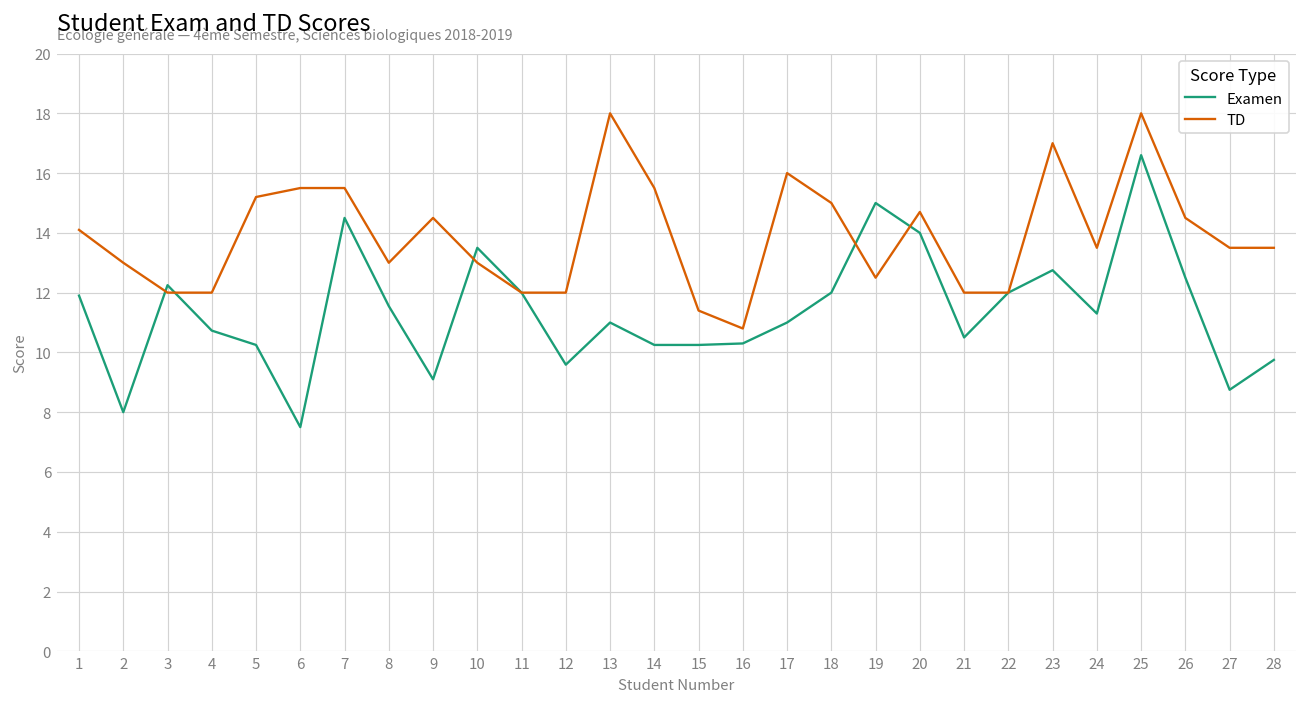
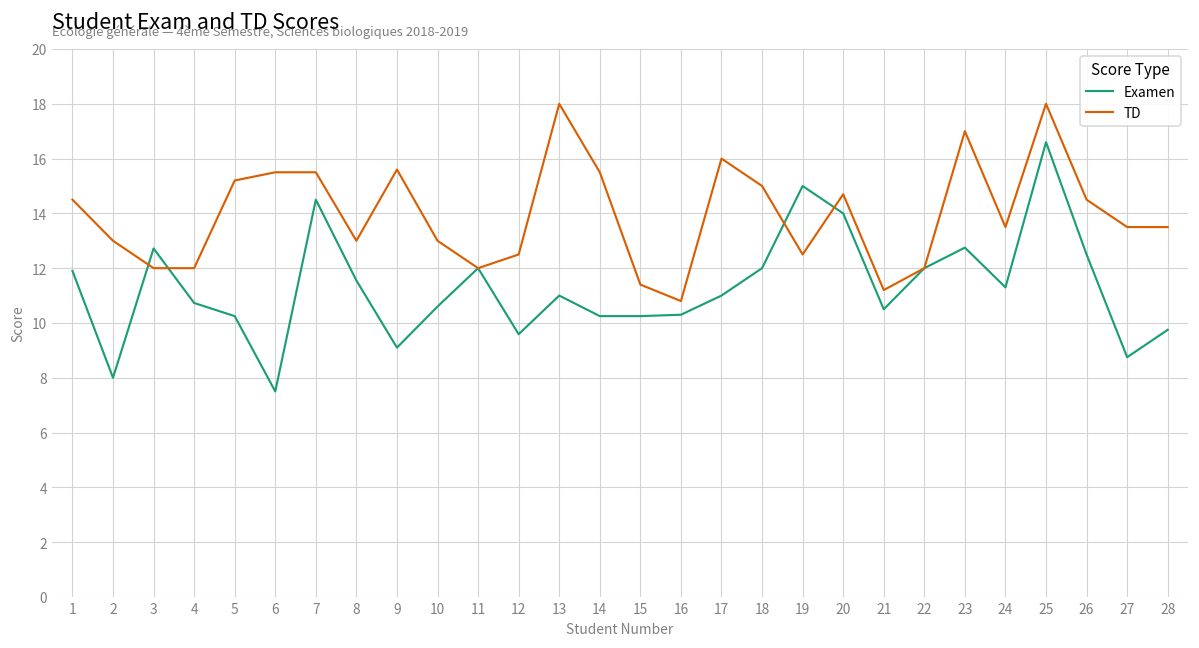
TD, 1: 14.1 -> 14.5
Examen, 3: 12.3 -> 12.7
TD, 9: 14.5 -> 15.6
Examen, 10: 13.5 -> 10.6
TD, 12: 12.0 -> 12.5
TD, 21: 12.0 -> 11.2
